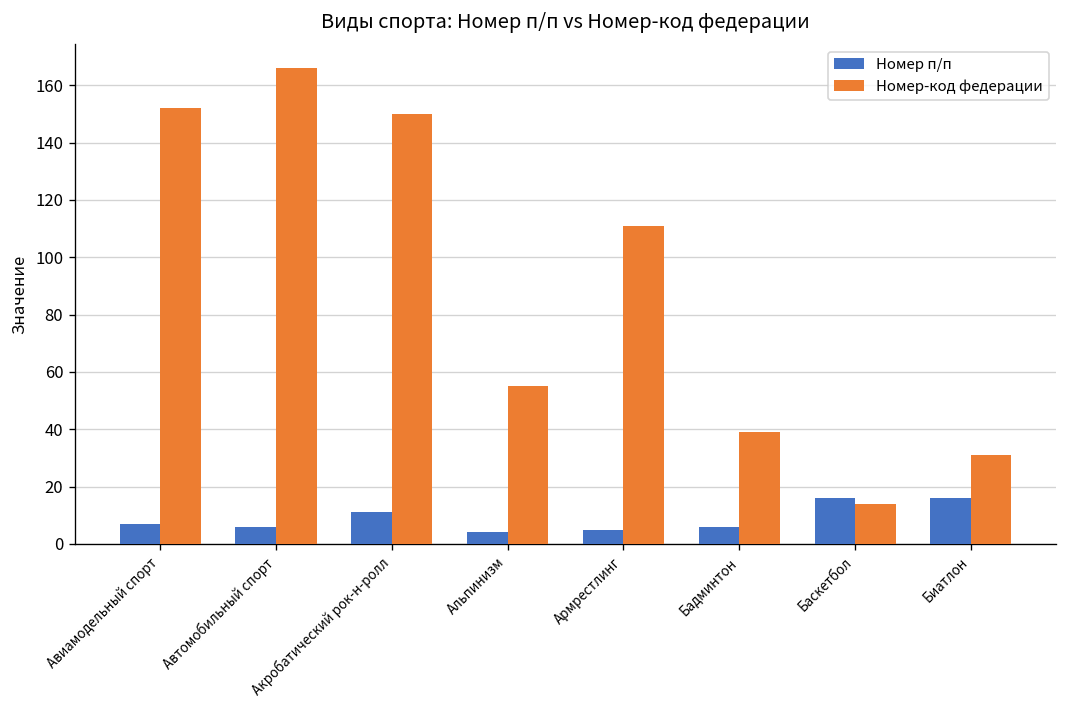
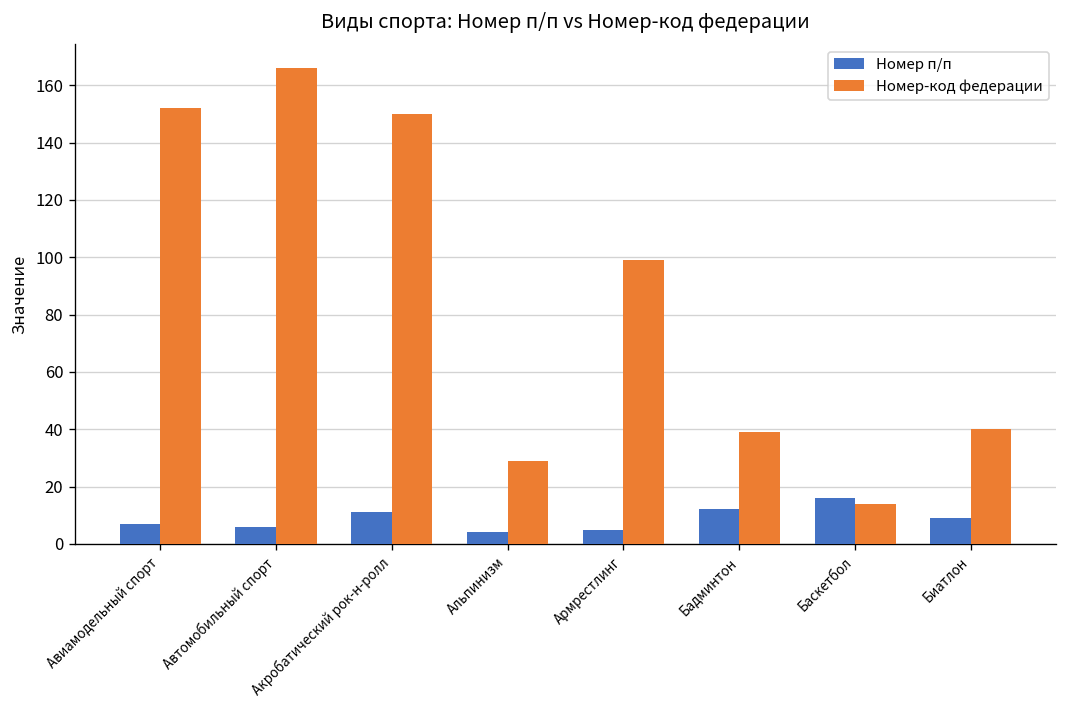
Номер-код федерации, Альпинизм: 55 -> 29
Номер-код федерации, Армрестлинг: 111 -> 99
Номер п/п, Бадминтон: 6 -> 12
Номер п/п, Биатлон: 16 -> 9
Номер-код федерации, Биатлон: 31 -> 40
